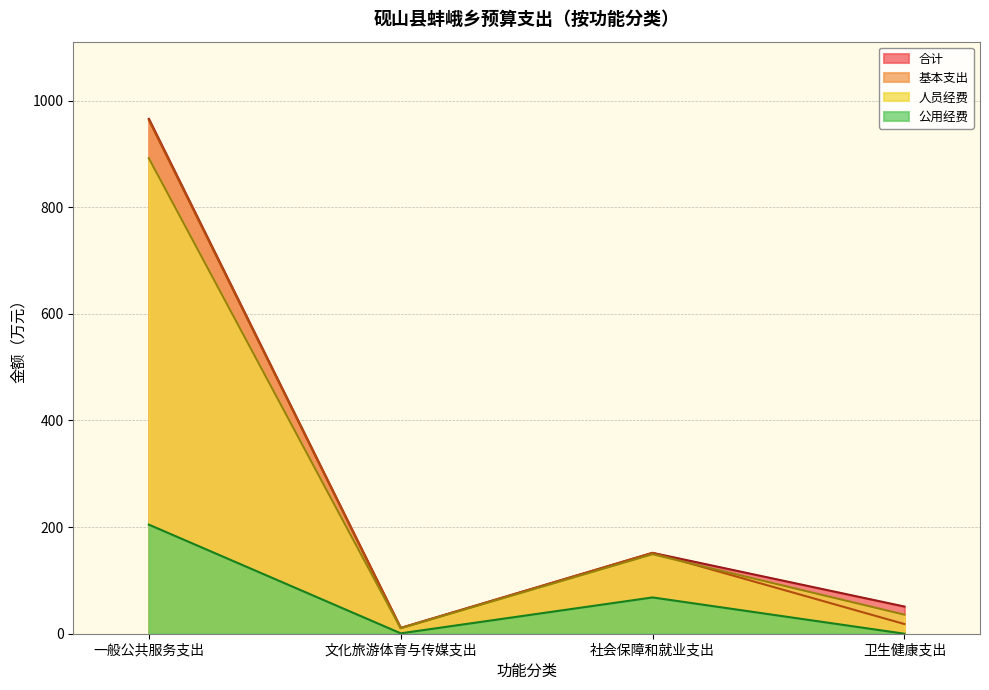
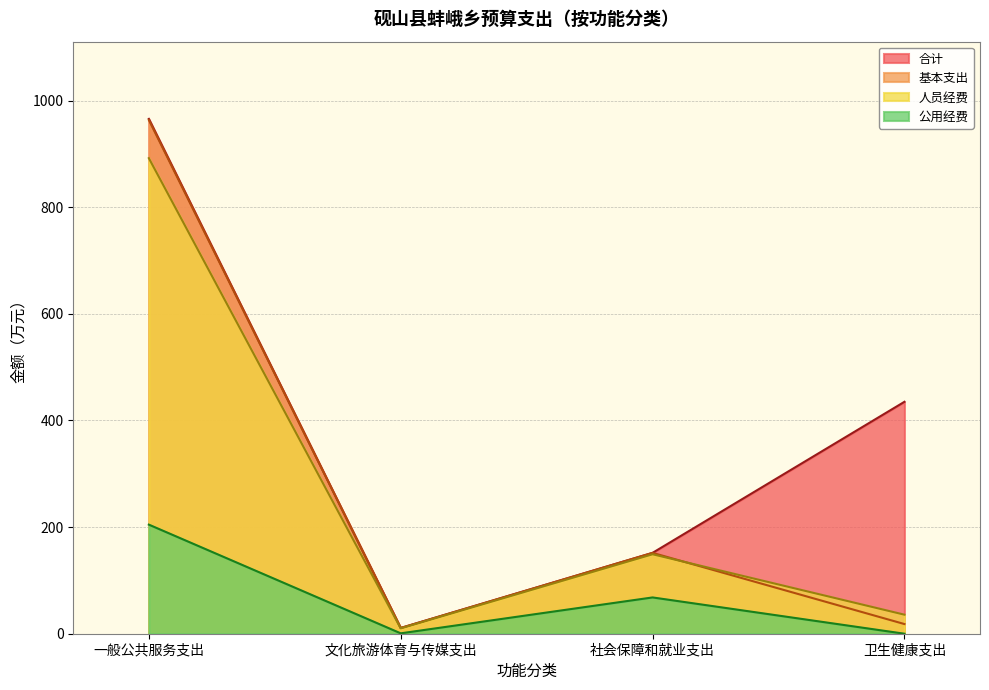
合计, 卫生健康支出: 50 -> 430
